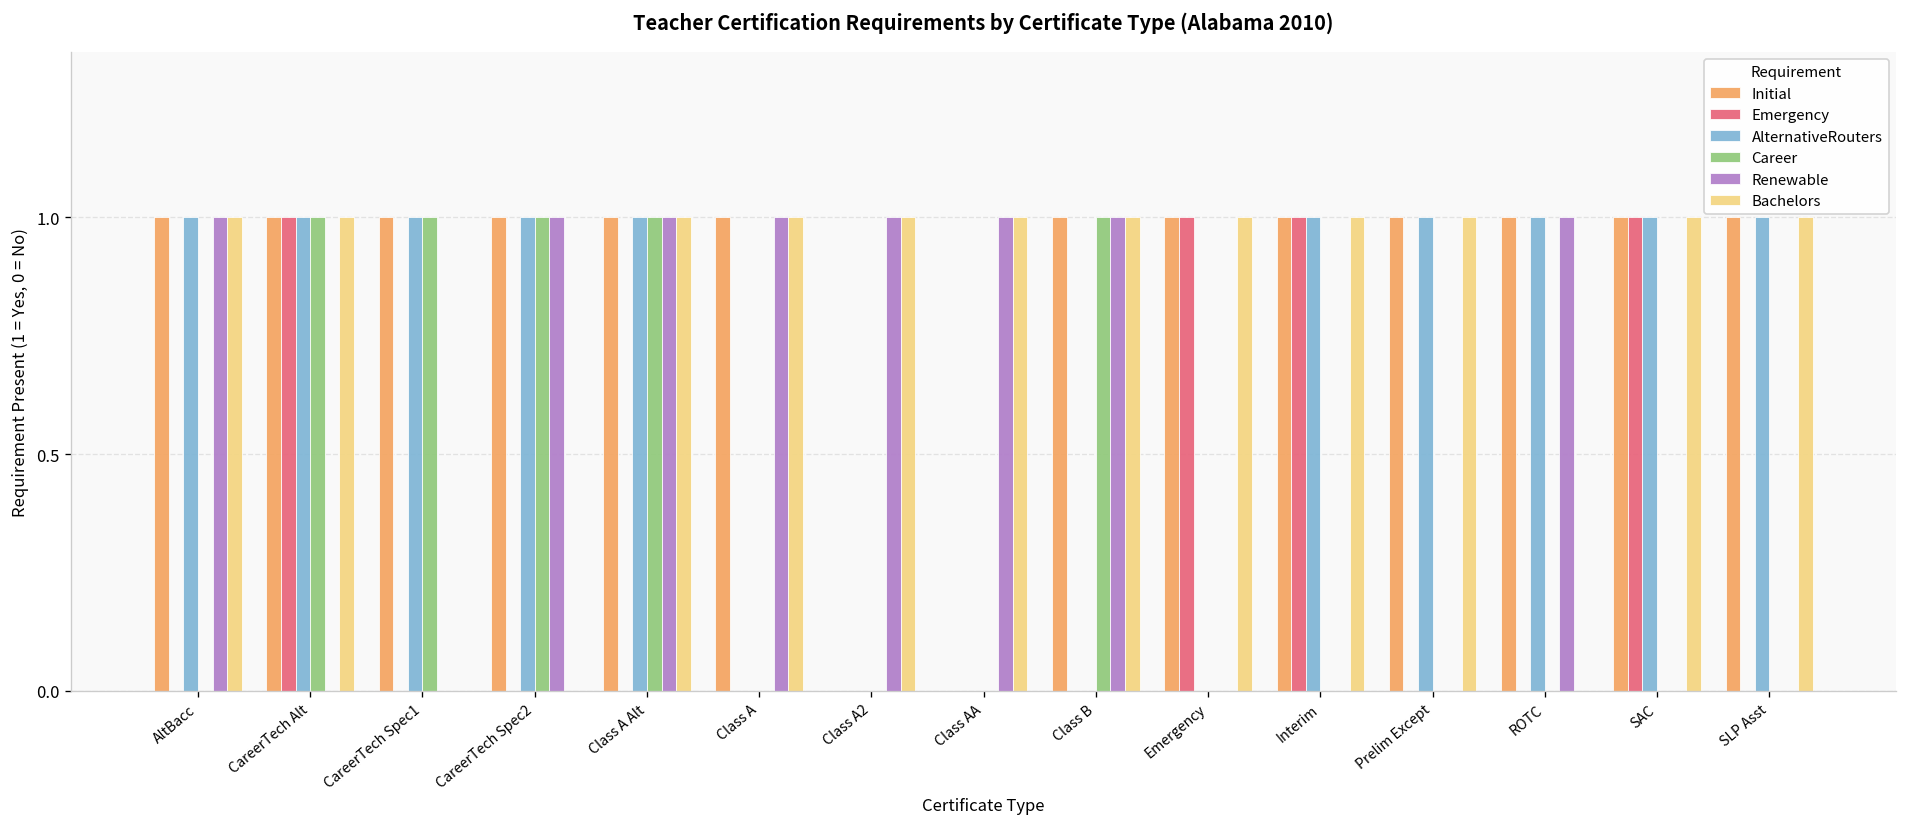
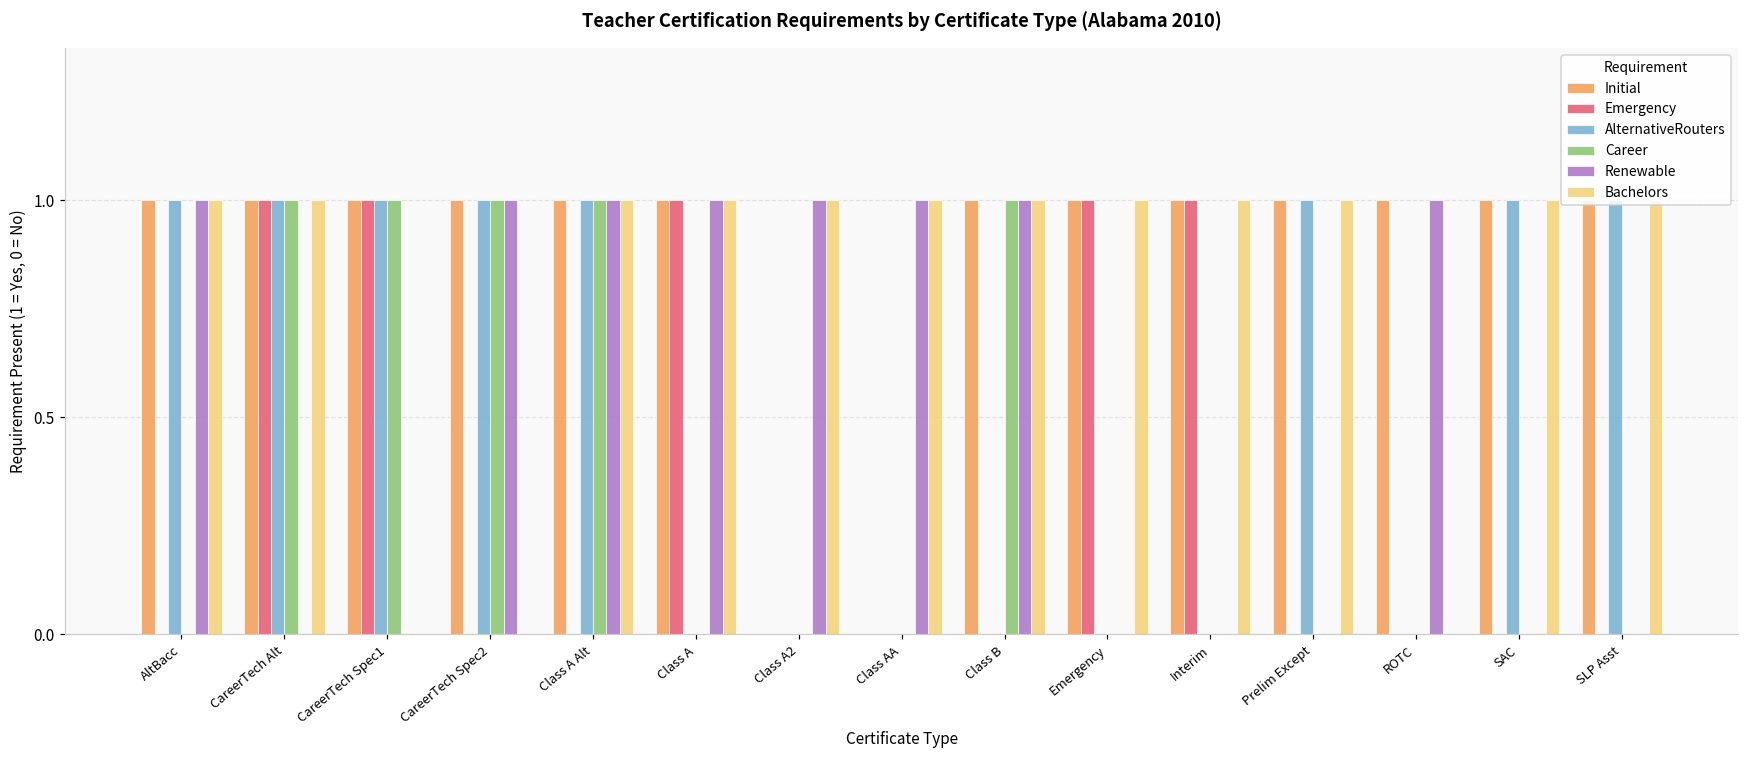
Emergency, CareerTech Spec1: 0 -> 1
Emergency, Class A: 0 -> 1
AlternativeRouters, Interim: 1 -> 0
AlternativeRouters, ROTC: 1 -> 0
Emergency, SAC: 1 -> 0
